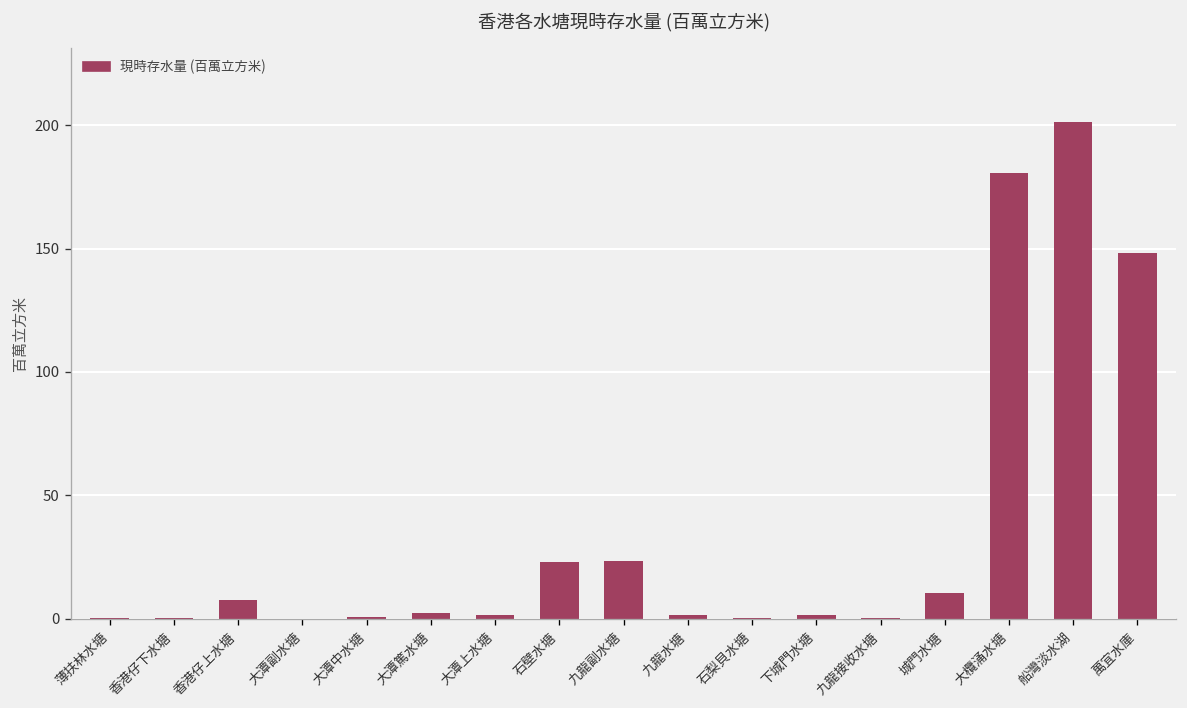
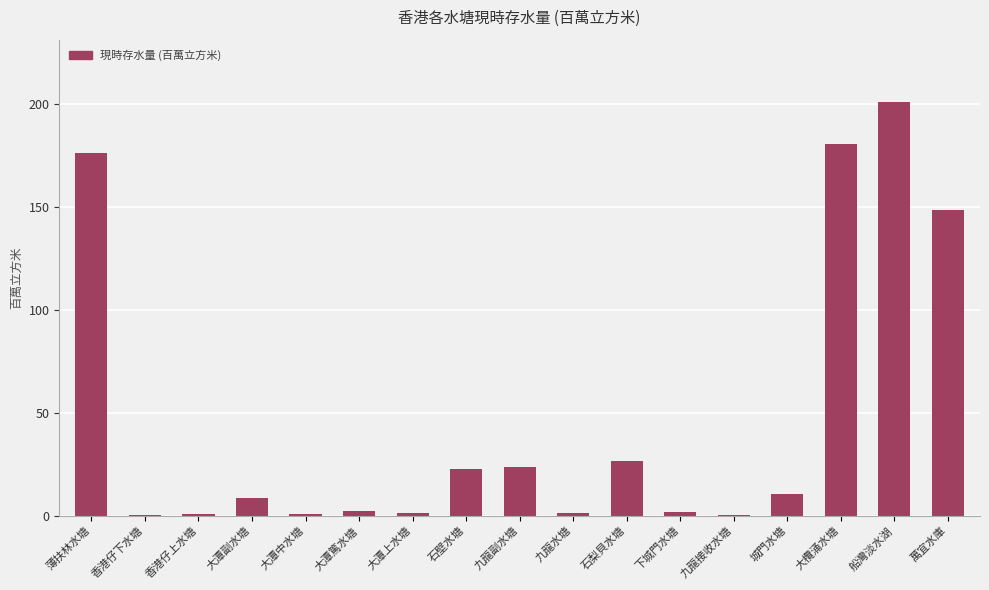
薄扶林水塘: 0 -> 176
香港仔上水塘: 8 -> 1
大潭副水塘: 0 -> 9
石梨貝水塘: 0 -> 26
